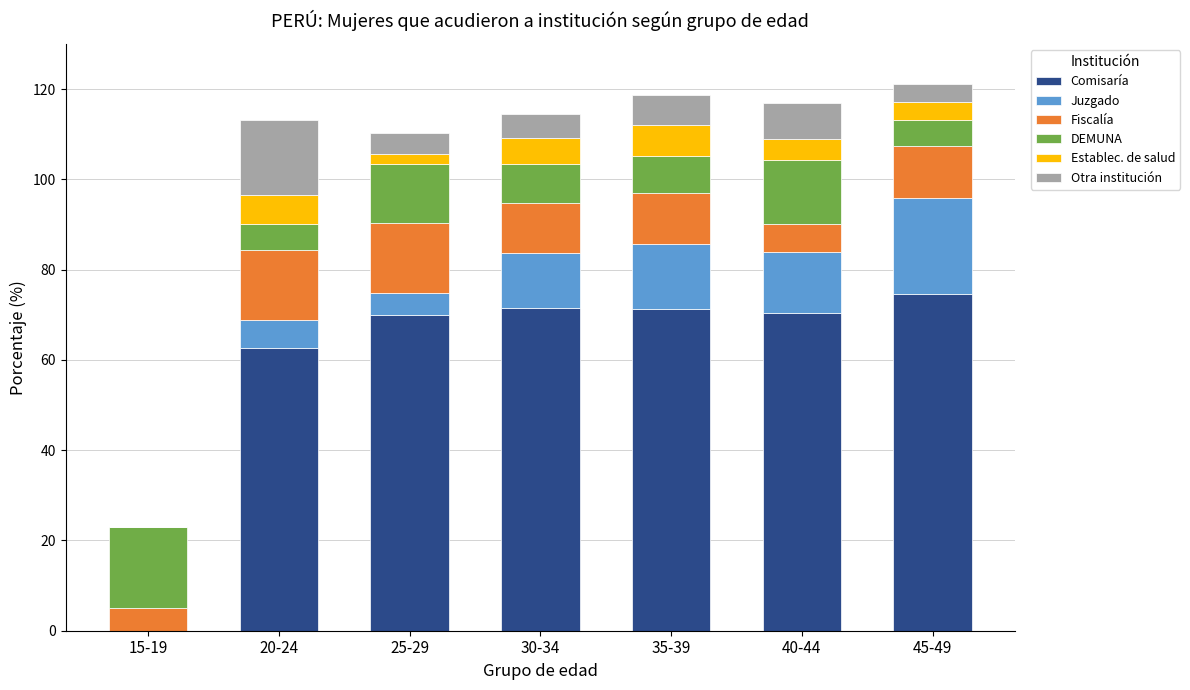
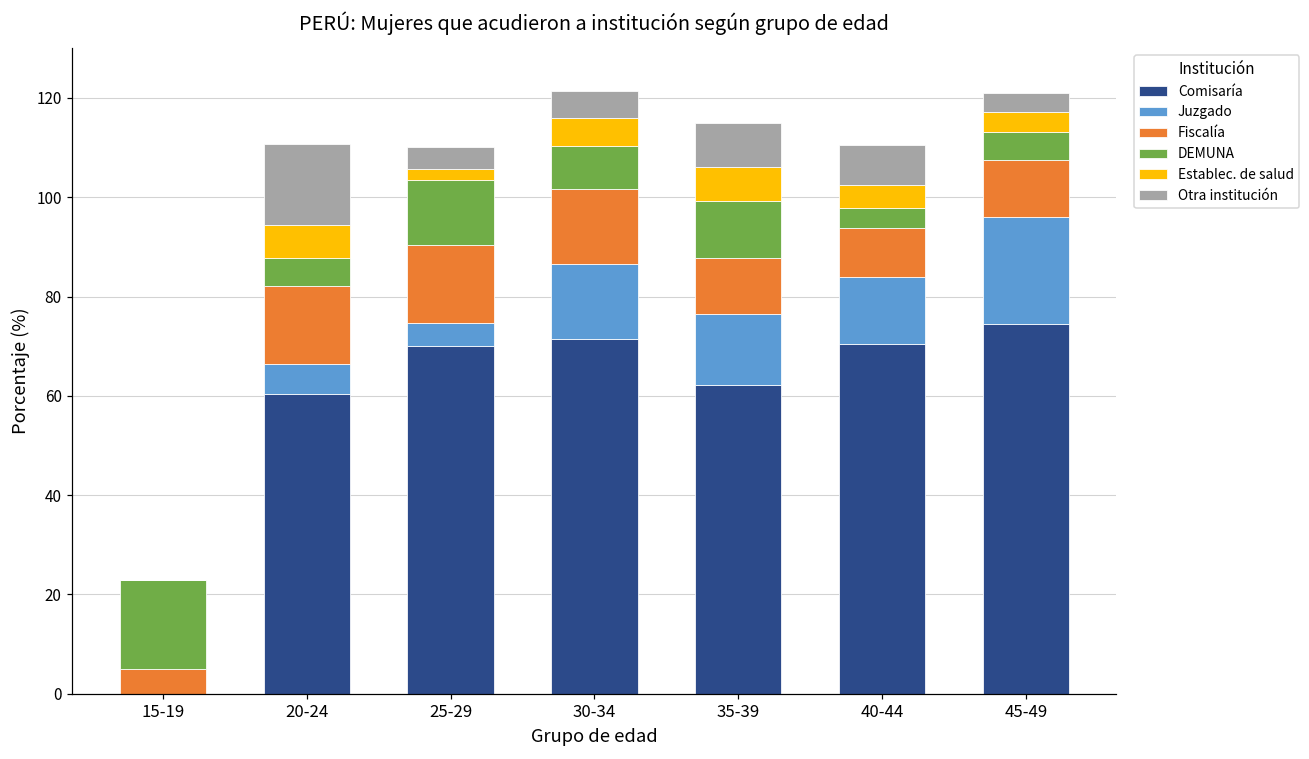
Comisaría, 20-24: 63 -> 60
Juzgado, 30-34: 12 -> 15
Fiscalía, 30-34: 11 -> 15
Comisaría, 35-39: 71 -> 62
DEMUNA, 35-39: 8 -> 12
Otra institución, 35-39: 7 -> 9
Fiscalía, 40-44: 6 -> 10
DEMUNA, 40-44: 14 -> 4
